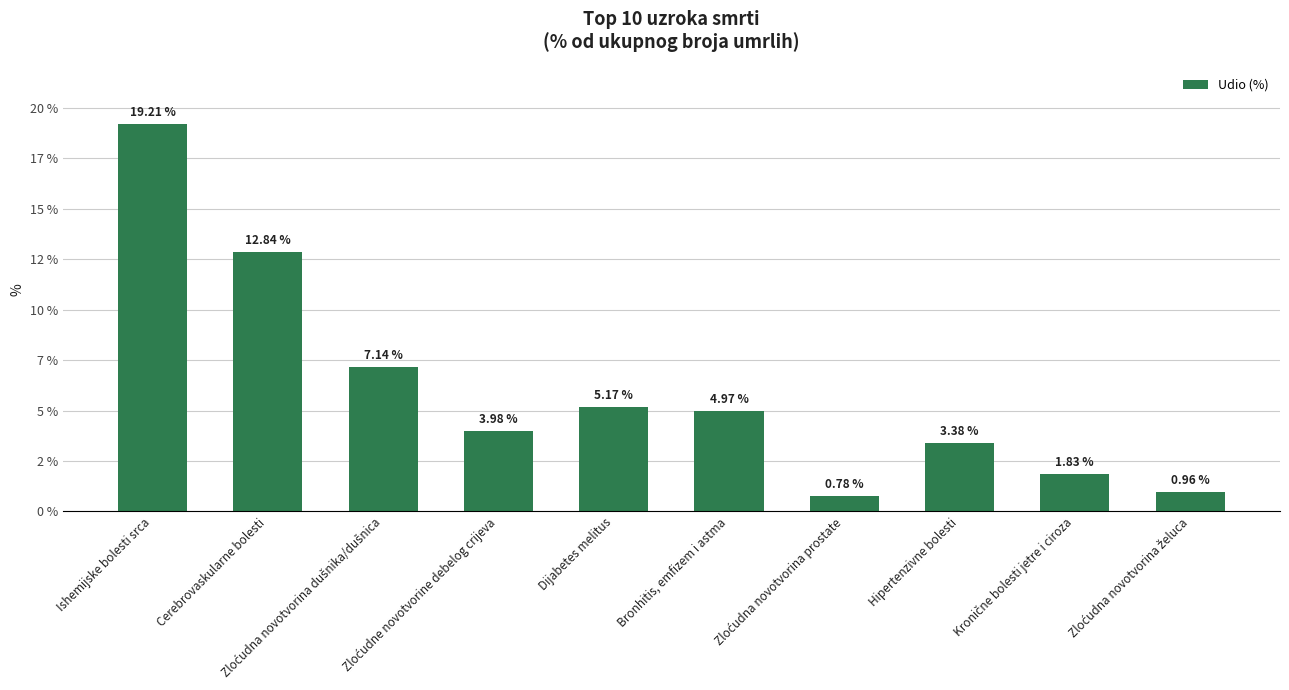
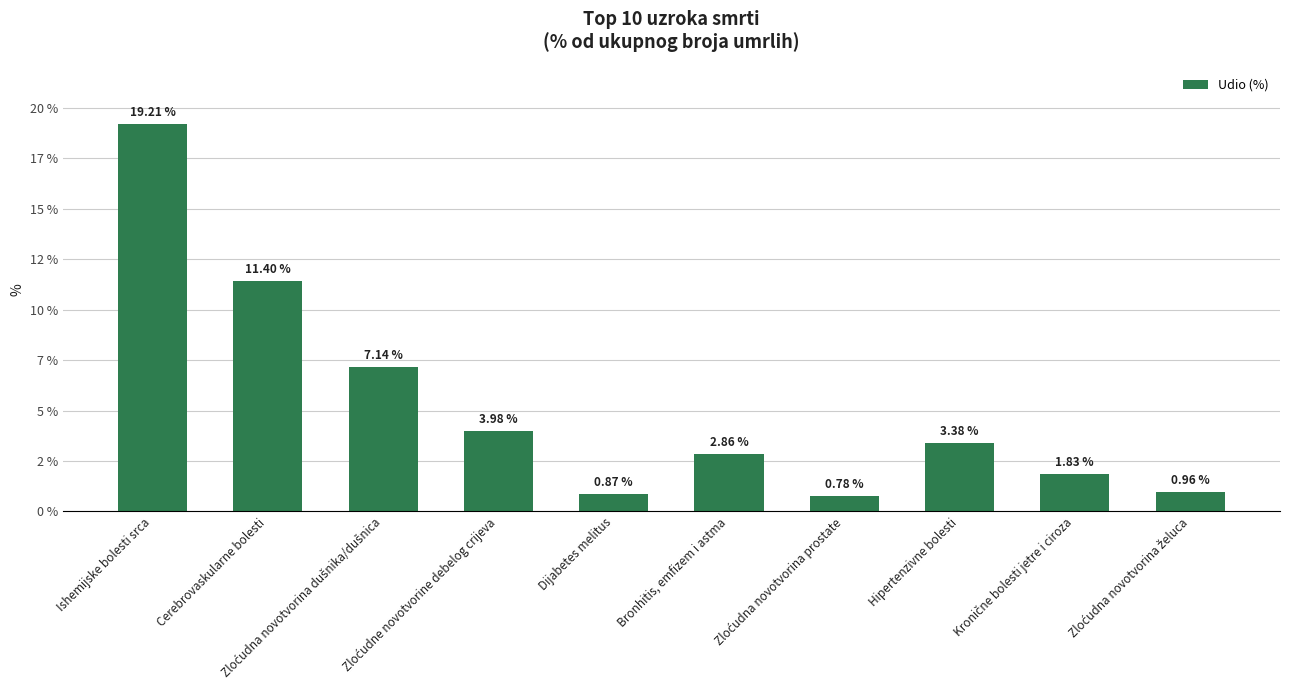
Cerebrovaskularne bolesti: 12.84 % -> 11.40 %
Dijabetes melitus: 5.17 % -> 0.87 %
Bronhitis, emfizem i astma: 4.97 % -> 2.86 %
